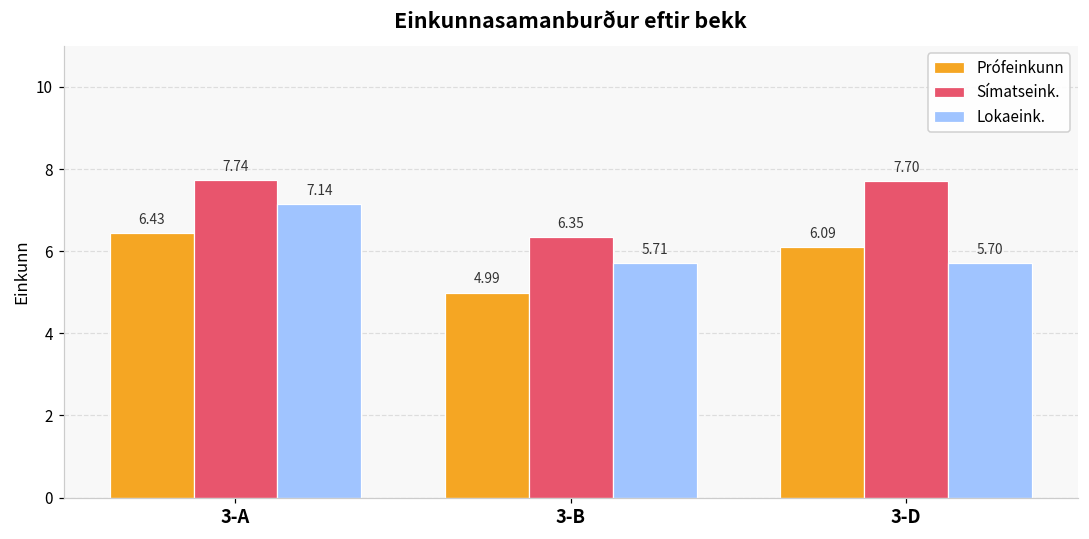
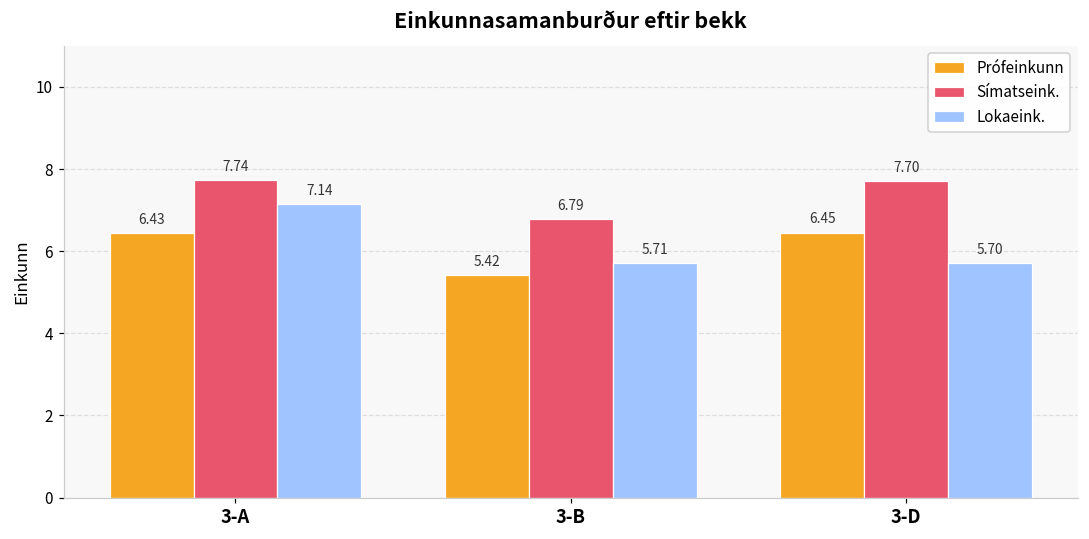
Prófeinkunn, 3-B: 4.99 -> 5.42
Símatseink., 3-B: 6.35 -> 6.79
Prófeinkunn, 3-D: 6.09 -> 6.45
